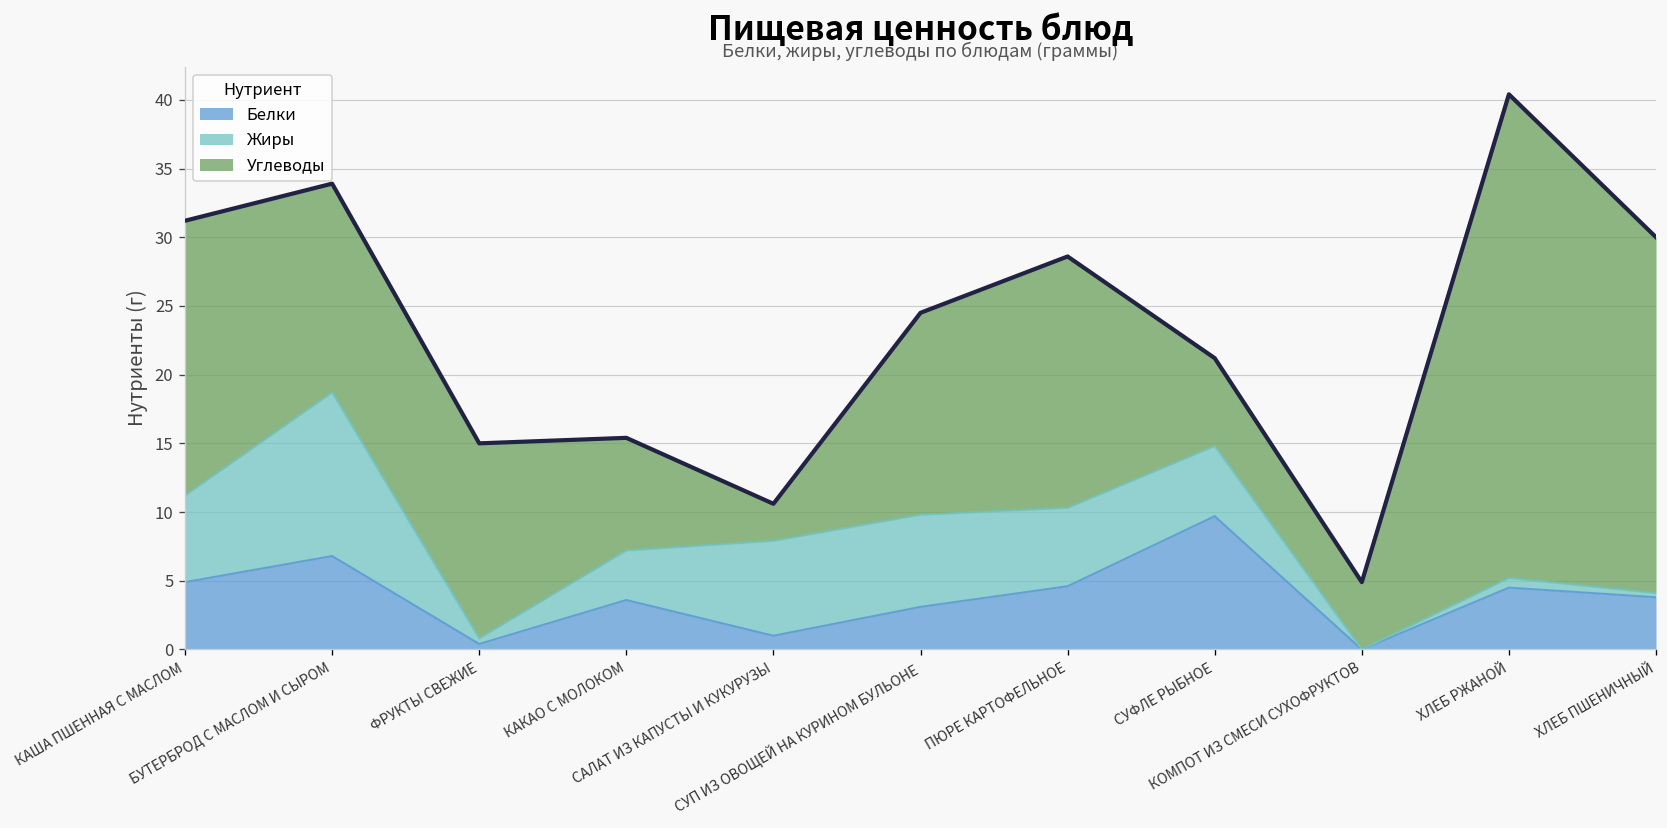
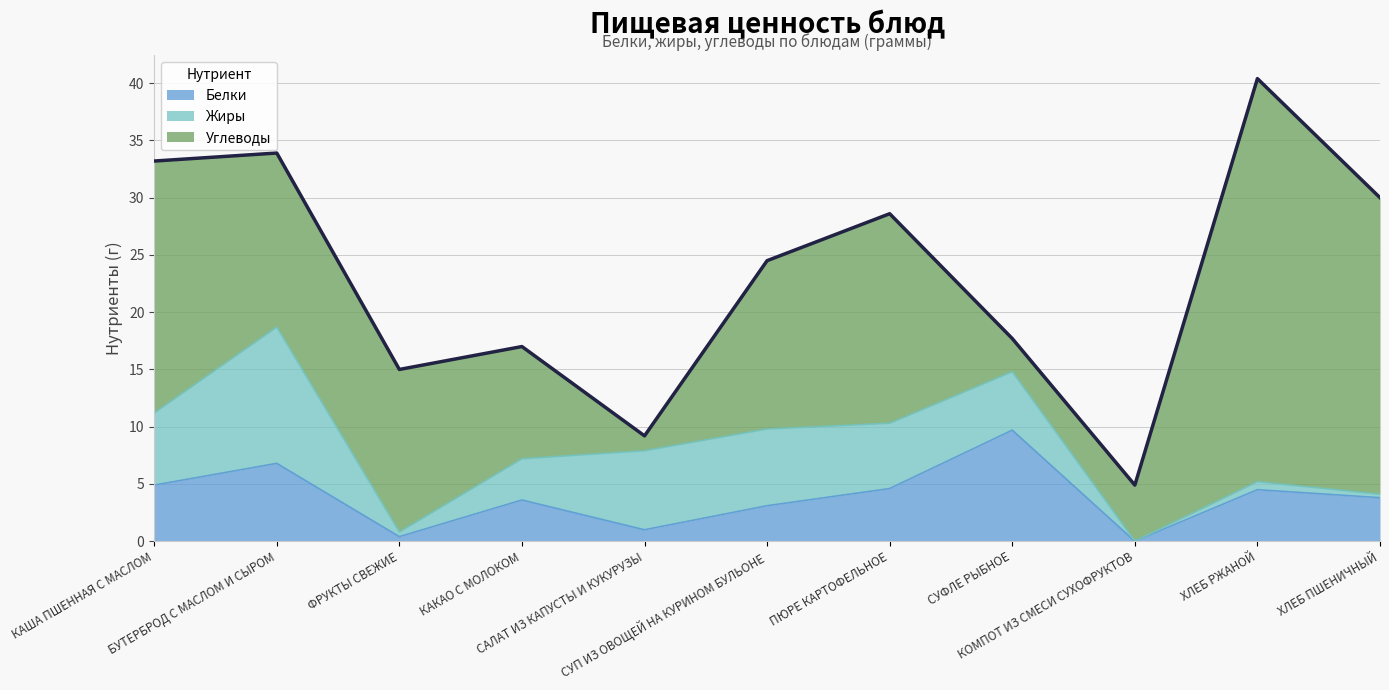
Углеводы, КАША ПШЕННАЯ С МАСЛОМ: 20 -> 22
Углеводы, КАКАО С МОЛОКОМ: 8.2 -> 9.8
Углеводы, САЛАТ ИЗ КАПУСТЫ И КУКУРУЗЫ: 2.7 -> 1.3
Углеводы, СУФЛЕ РЫБНОЕ: 6.4 -> 2.9
